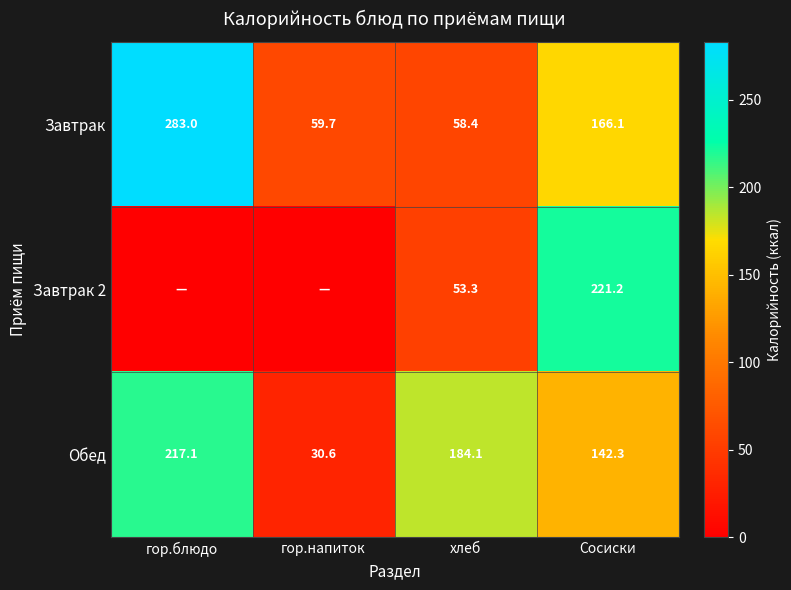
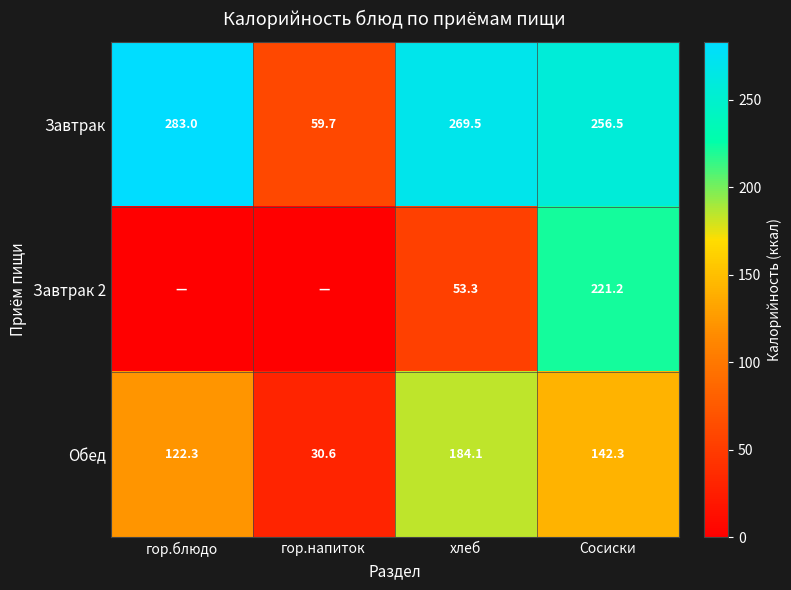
Завтрак, хлеб: 58.4 -> 269.5
Завтрак, Сосиски: 166.1 -> 256.5
Обед, гор.блюдо: 217.1 -> 122.3
